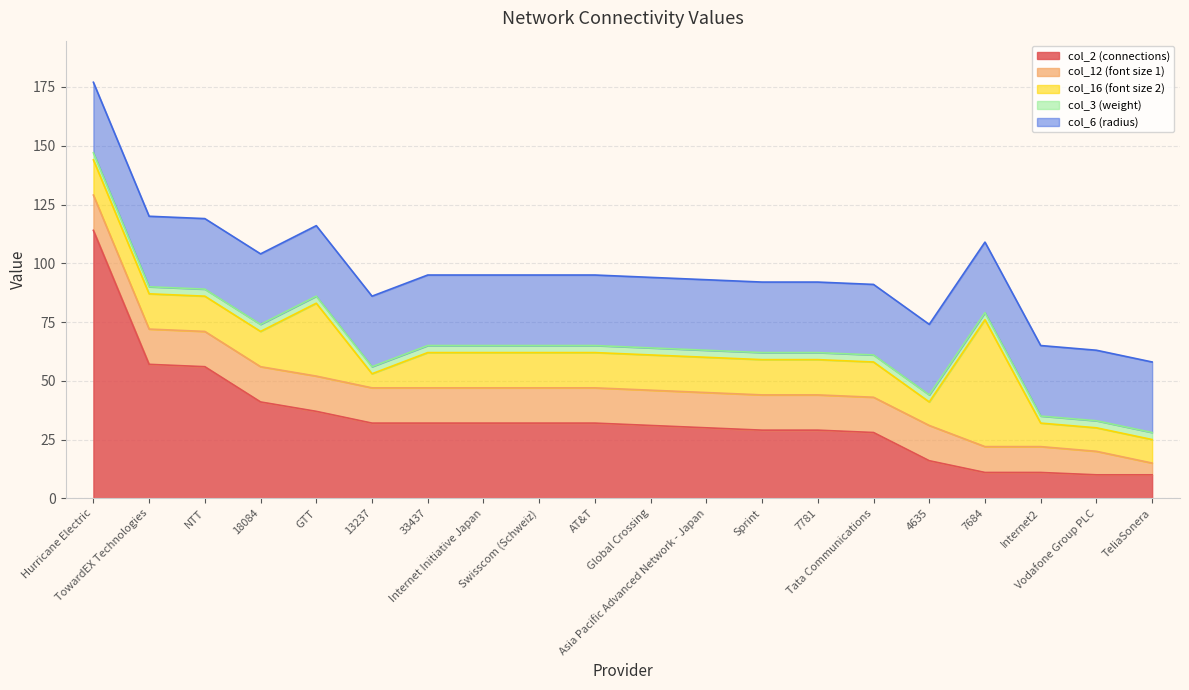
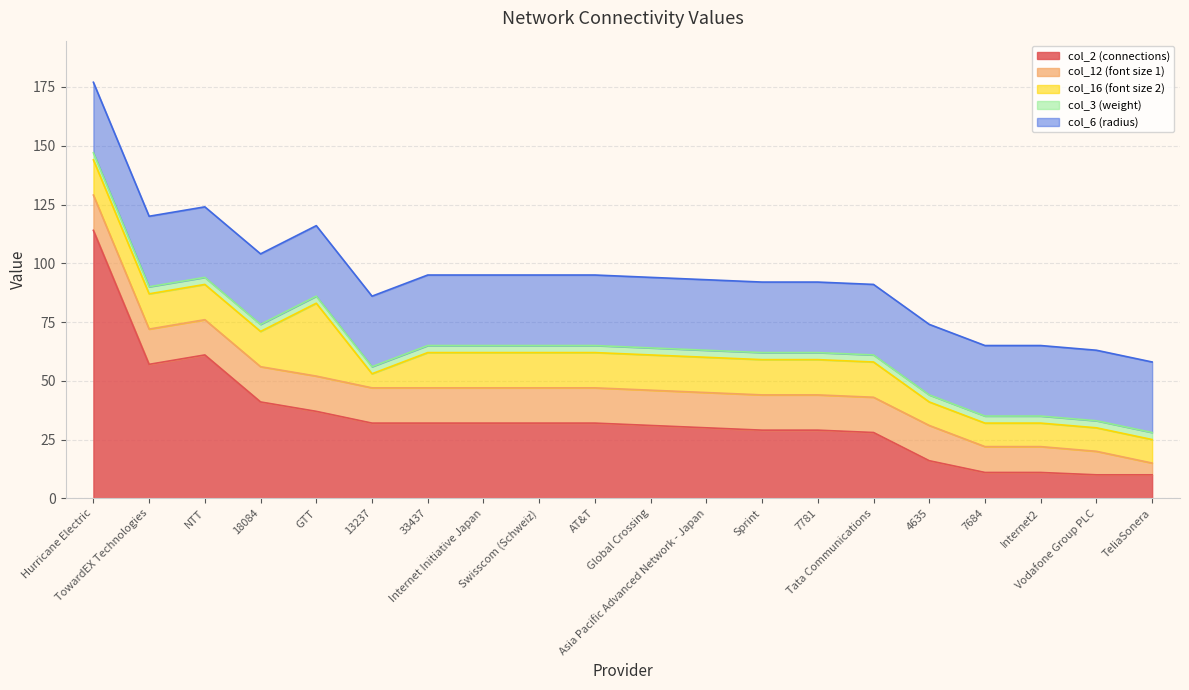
col_2 (connections), NTT: 56 -> 61
col_16 (font size 2), 7684: 54 -> 10
